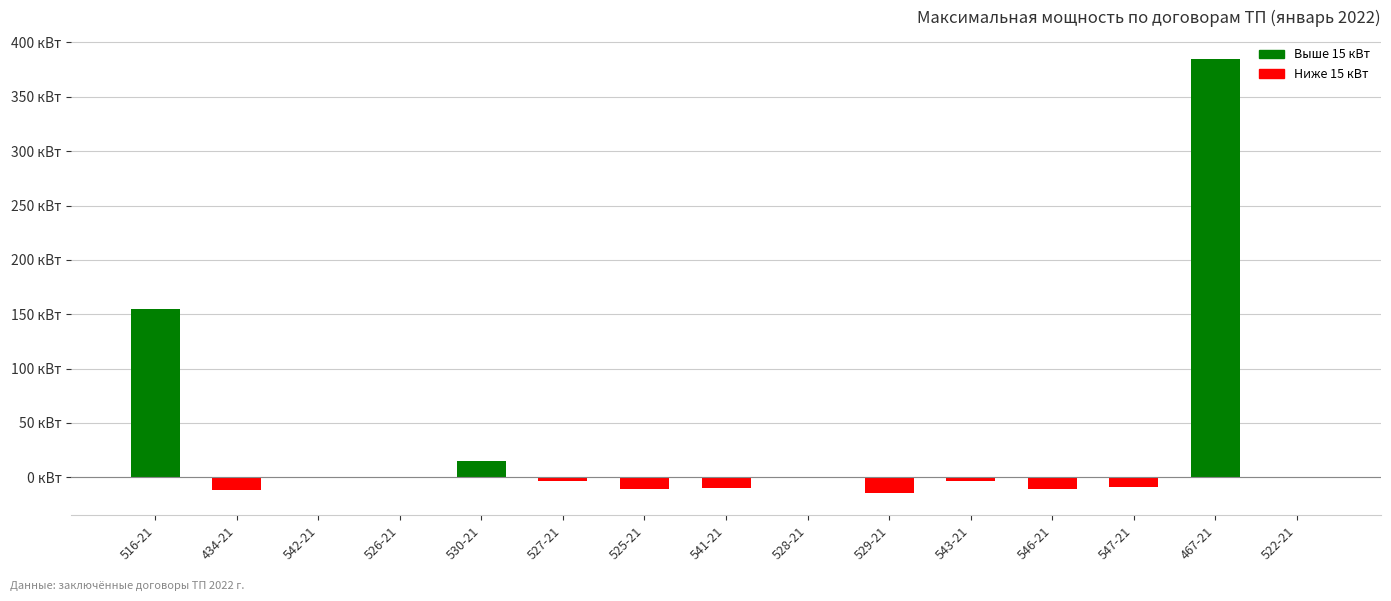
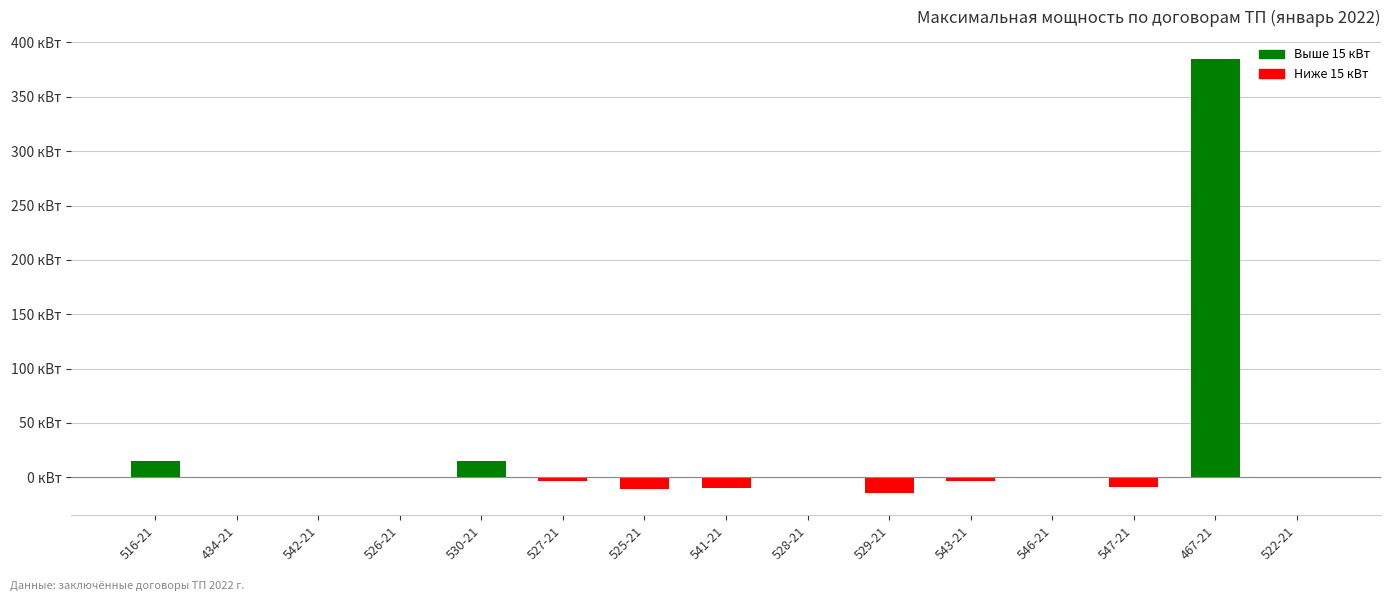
516-21: 155 кВт -> 15 кВт
434-21: -12 кВт -> 0 кВт
546-21: -11 кВт -> 0 кВт
